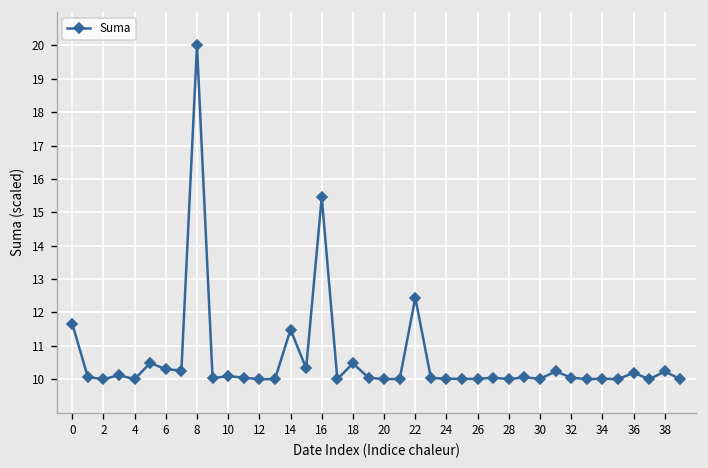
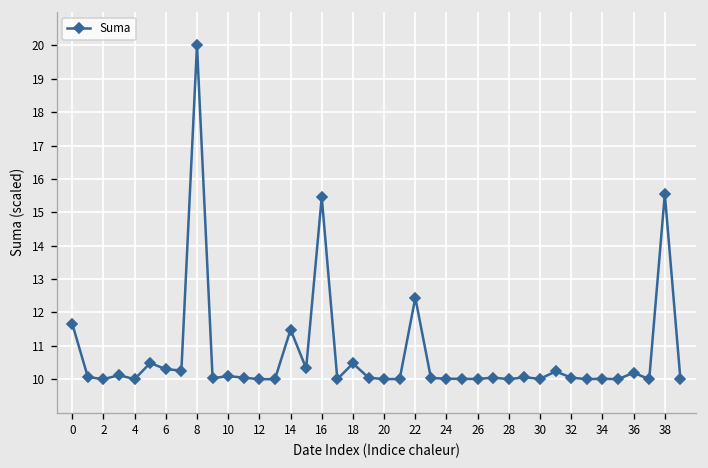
38: 10.2 -> 15.5
